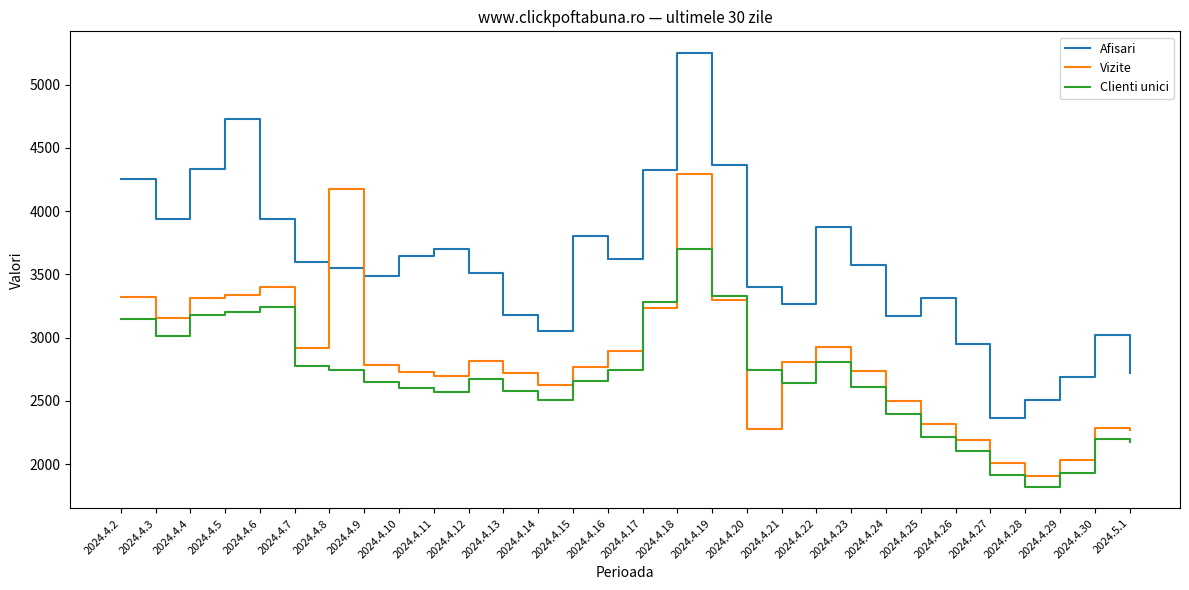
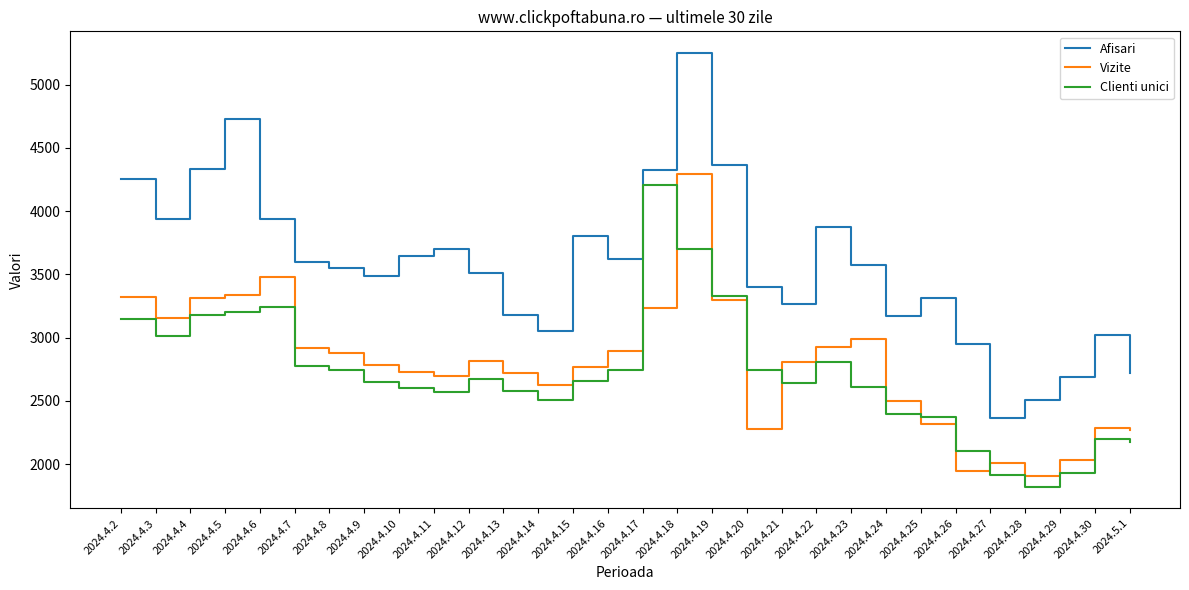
Vizite, 2024.4.6: 3400 -> 3480
Vizite, 2024.4.8: 4180 -> 2880
Clienti unici, 2024.4.17: 3280 -> 4210
Vizite, 2024.4.23: 2740 -> 2990
Clienti unici, 2024.4.25: 2220 -> 2380
Vizite, 2024.4.26: 2190 -> 1940
